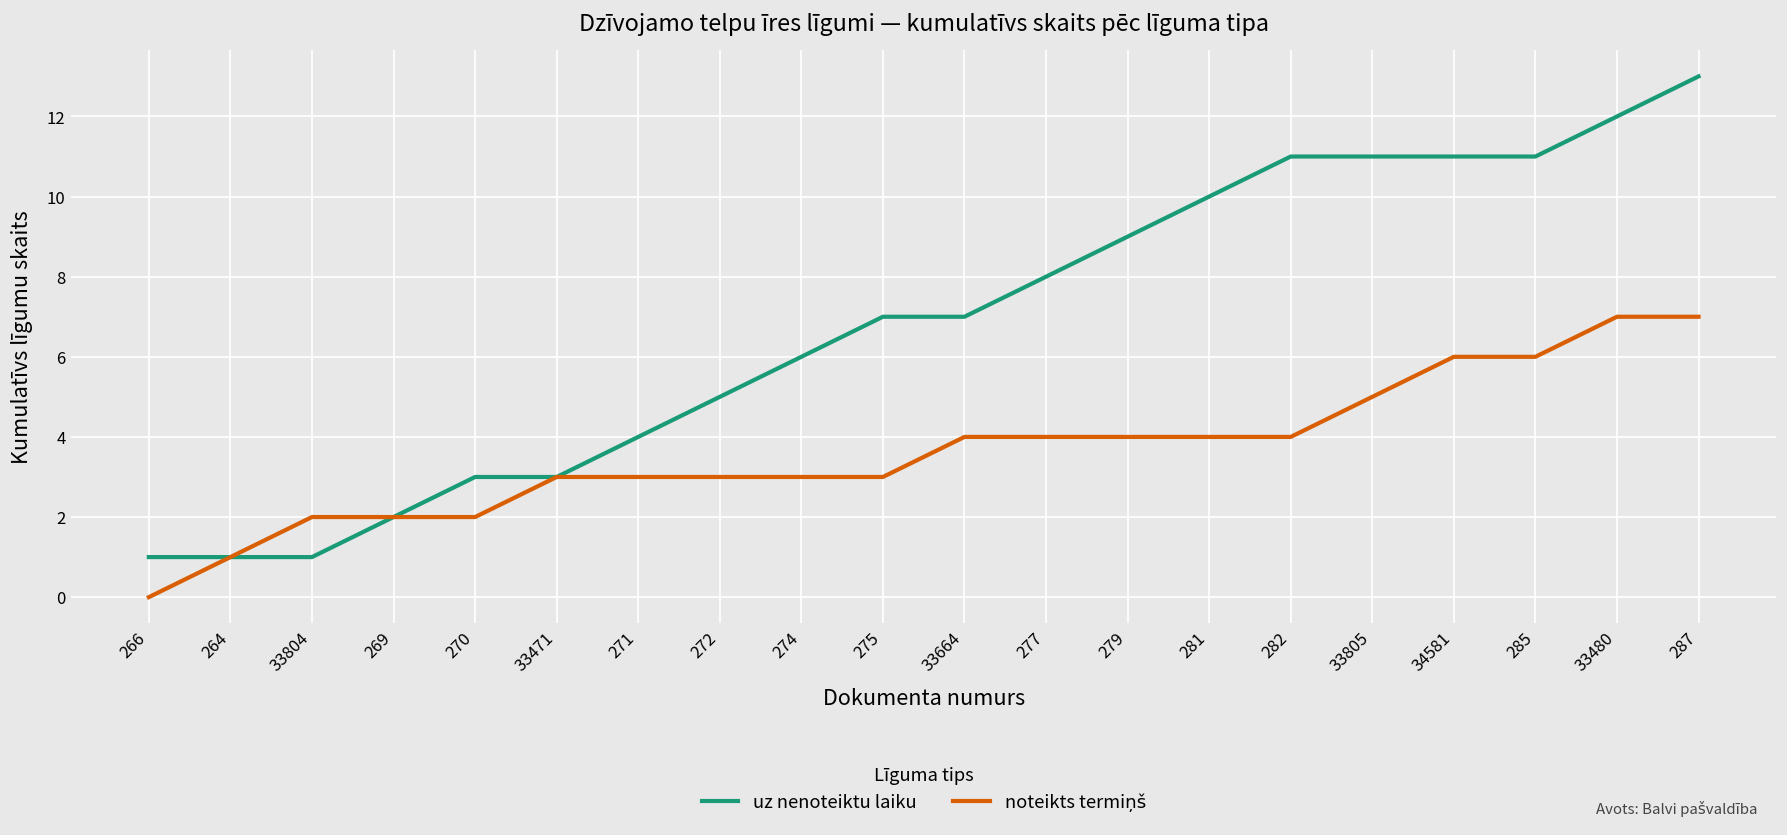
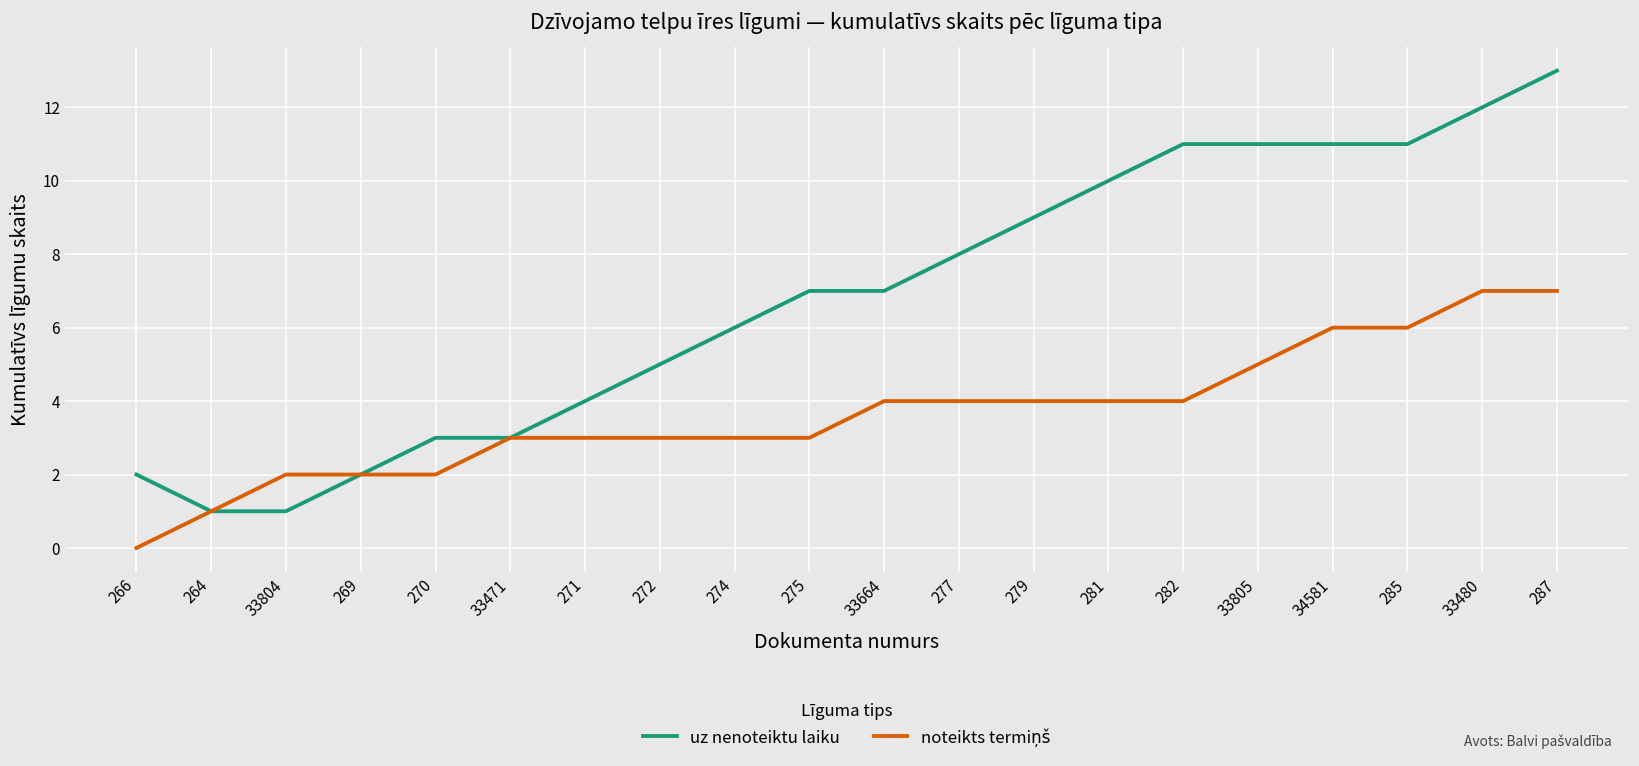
uz nenoteiktu laiku, 266: 1 -> 2
